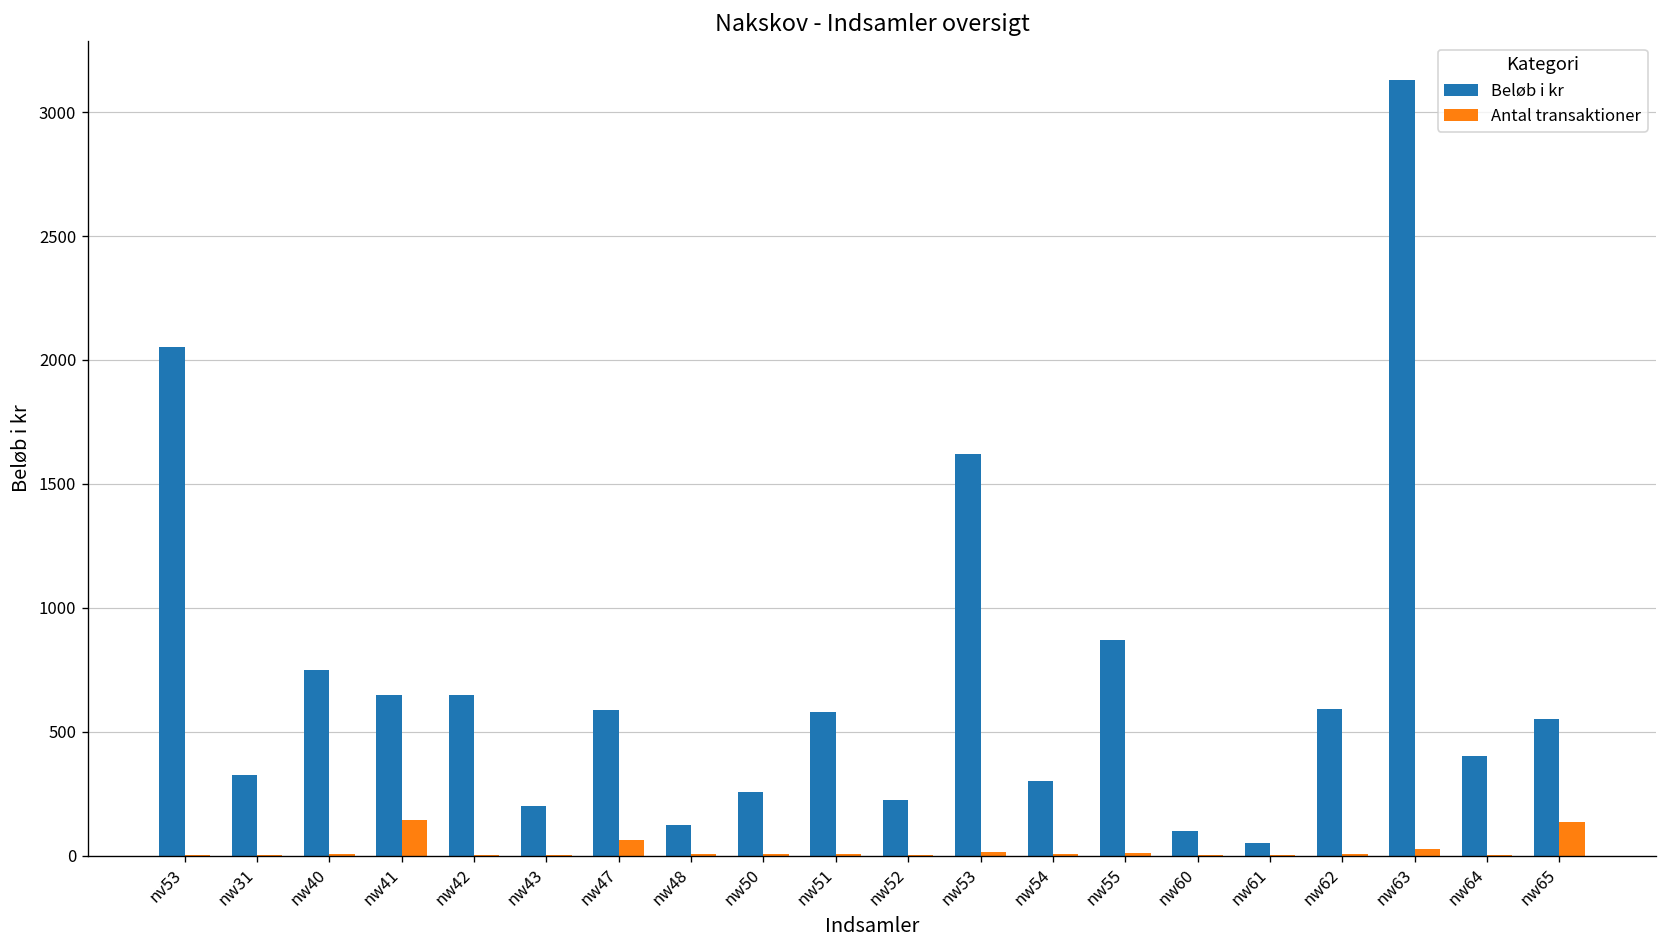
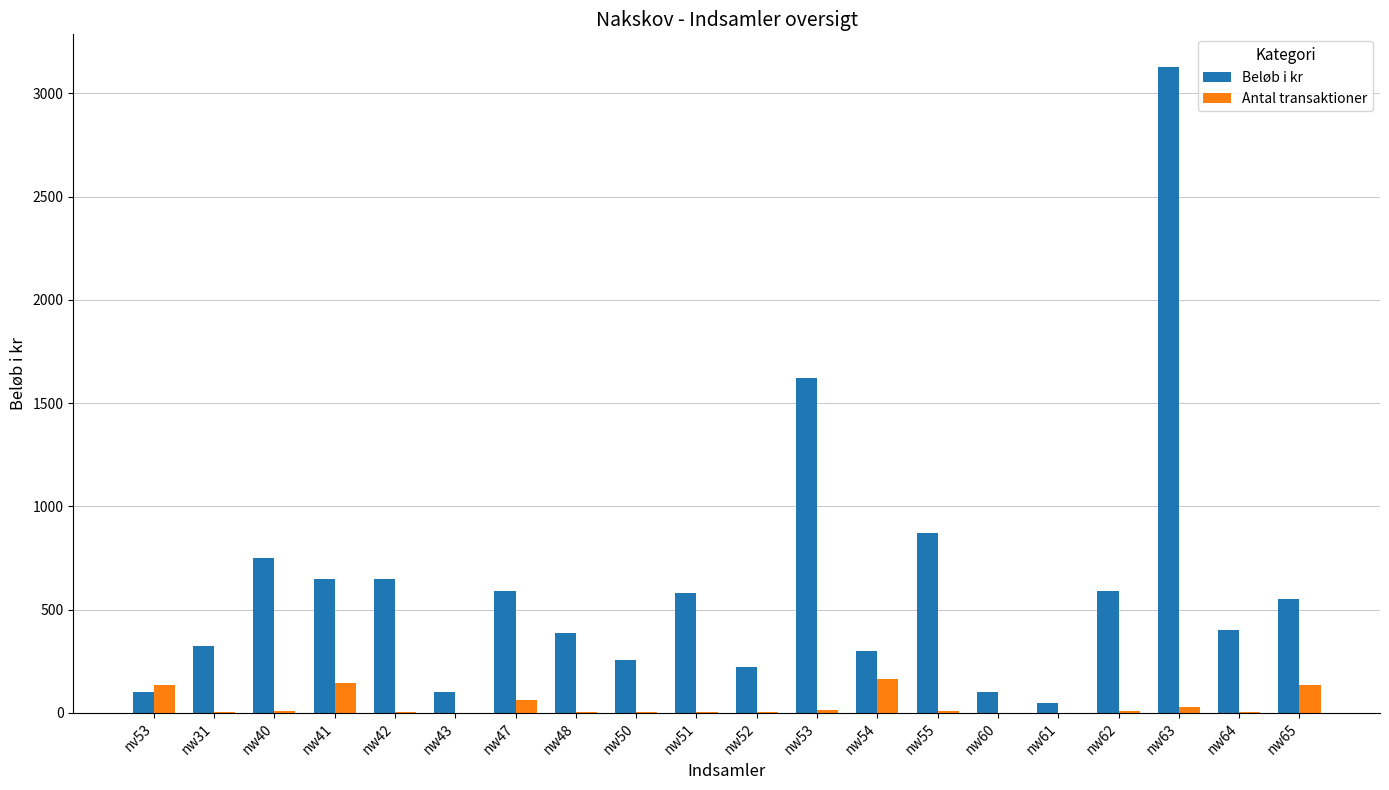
Beløb i kr, nv53: 2050 -> 100
Antal transaktioner, nv53: 0 -> 140
Beløb i kr, nw43: 200 -> 100
Beløb i kr, nw48: 120 -> 390
Antal transaktioner, nw54: 10 -> 160
